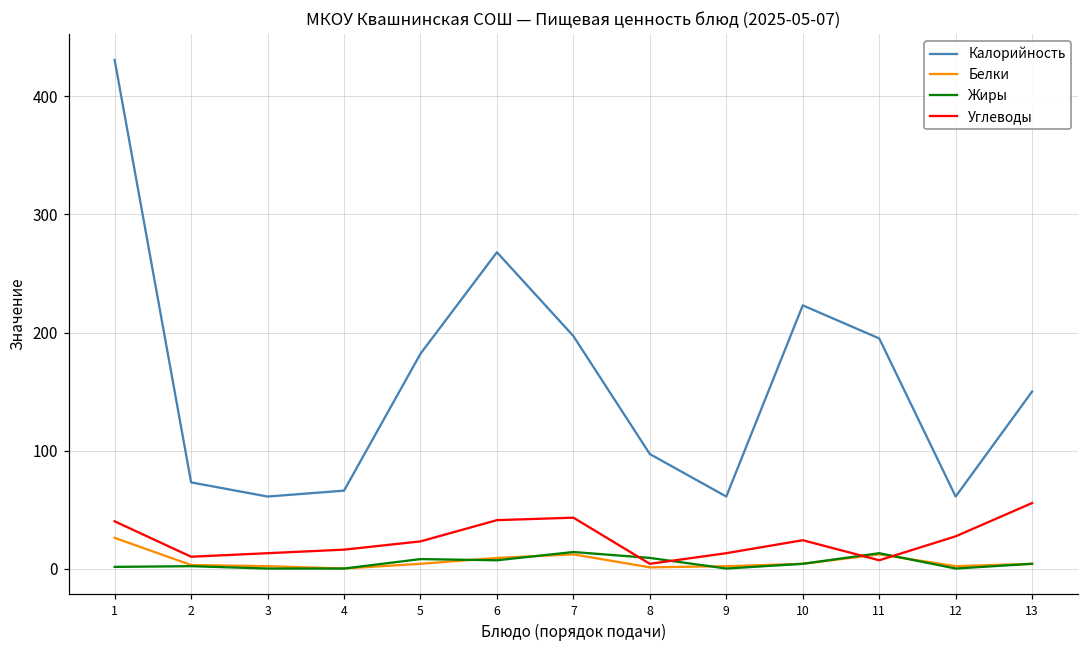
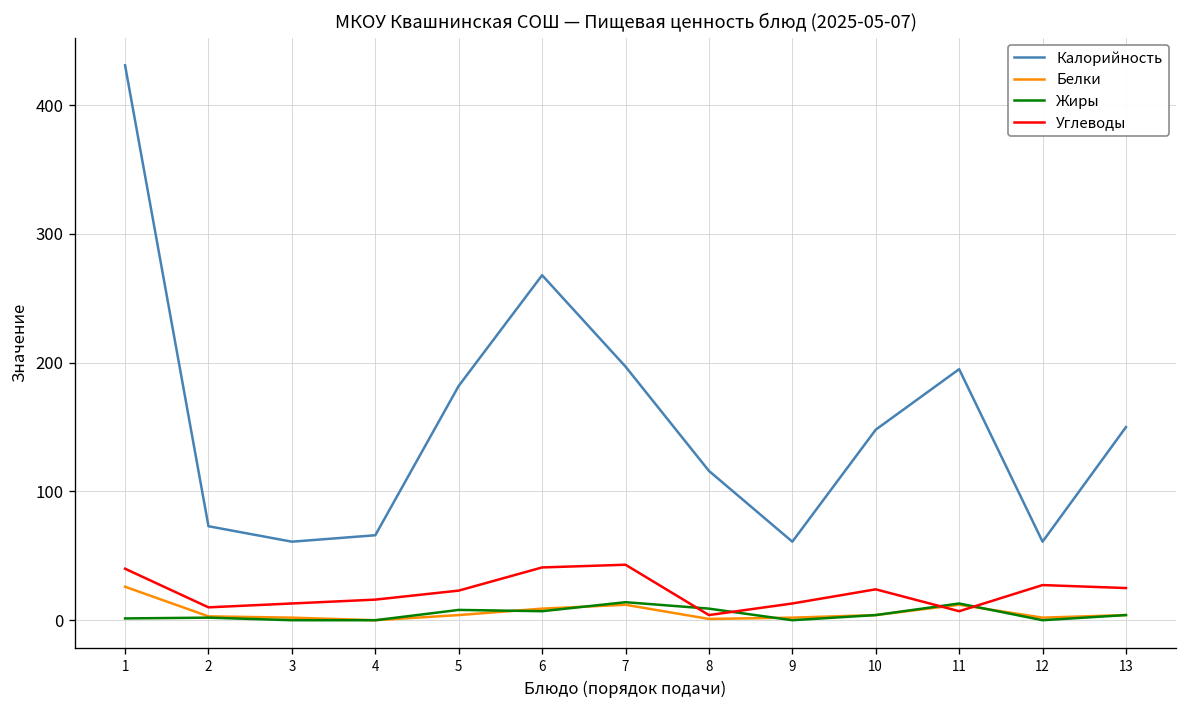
Калорийность, 8: 97 -> 116
Калорийность, 10: 223 -> 148
Углеводы, 13: 56 -> 25
